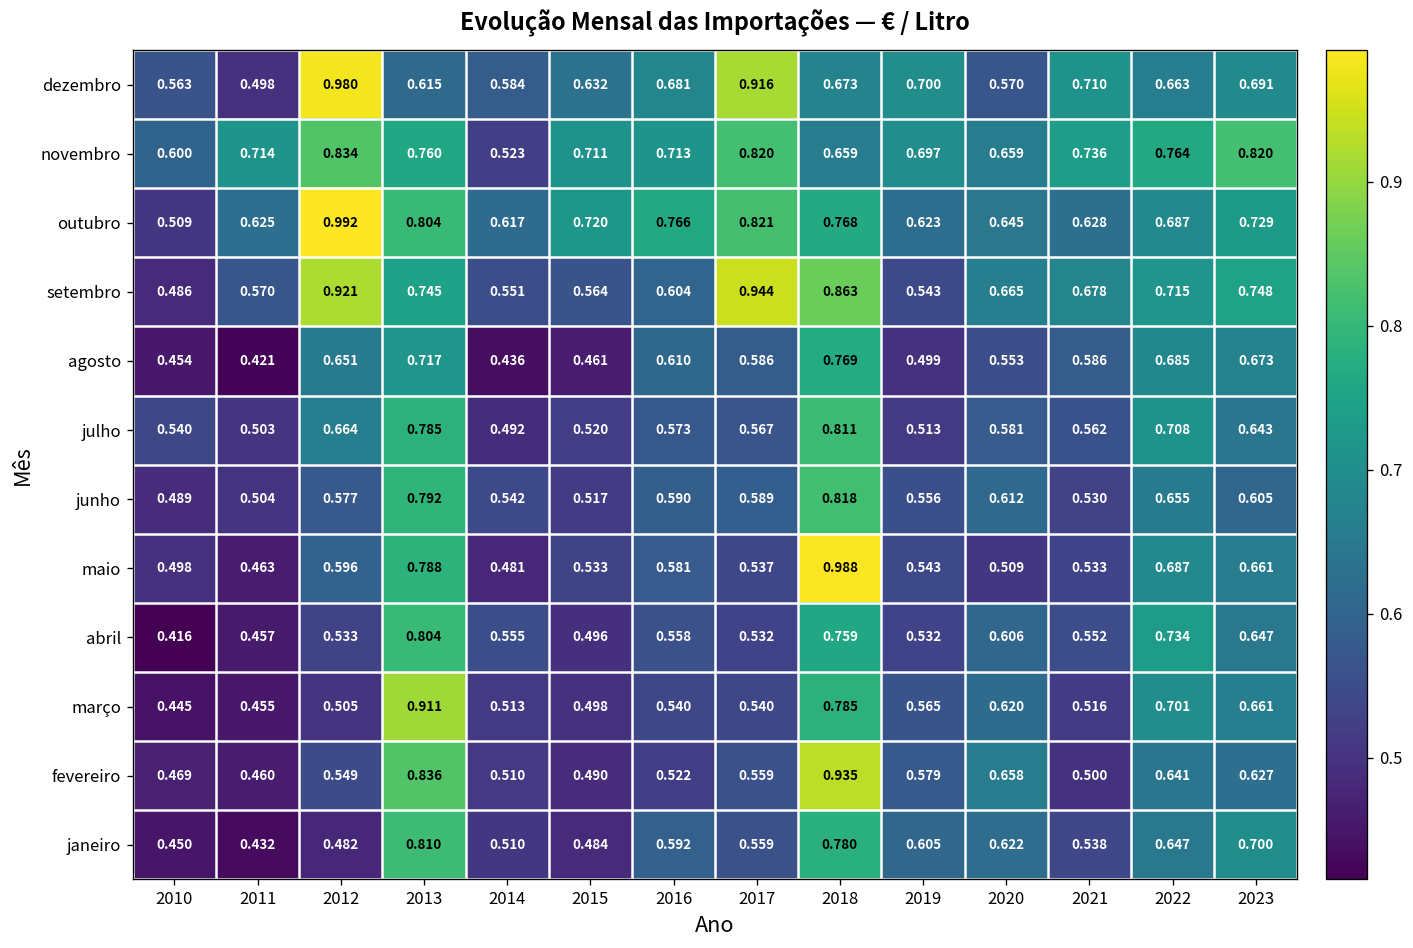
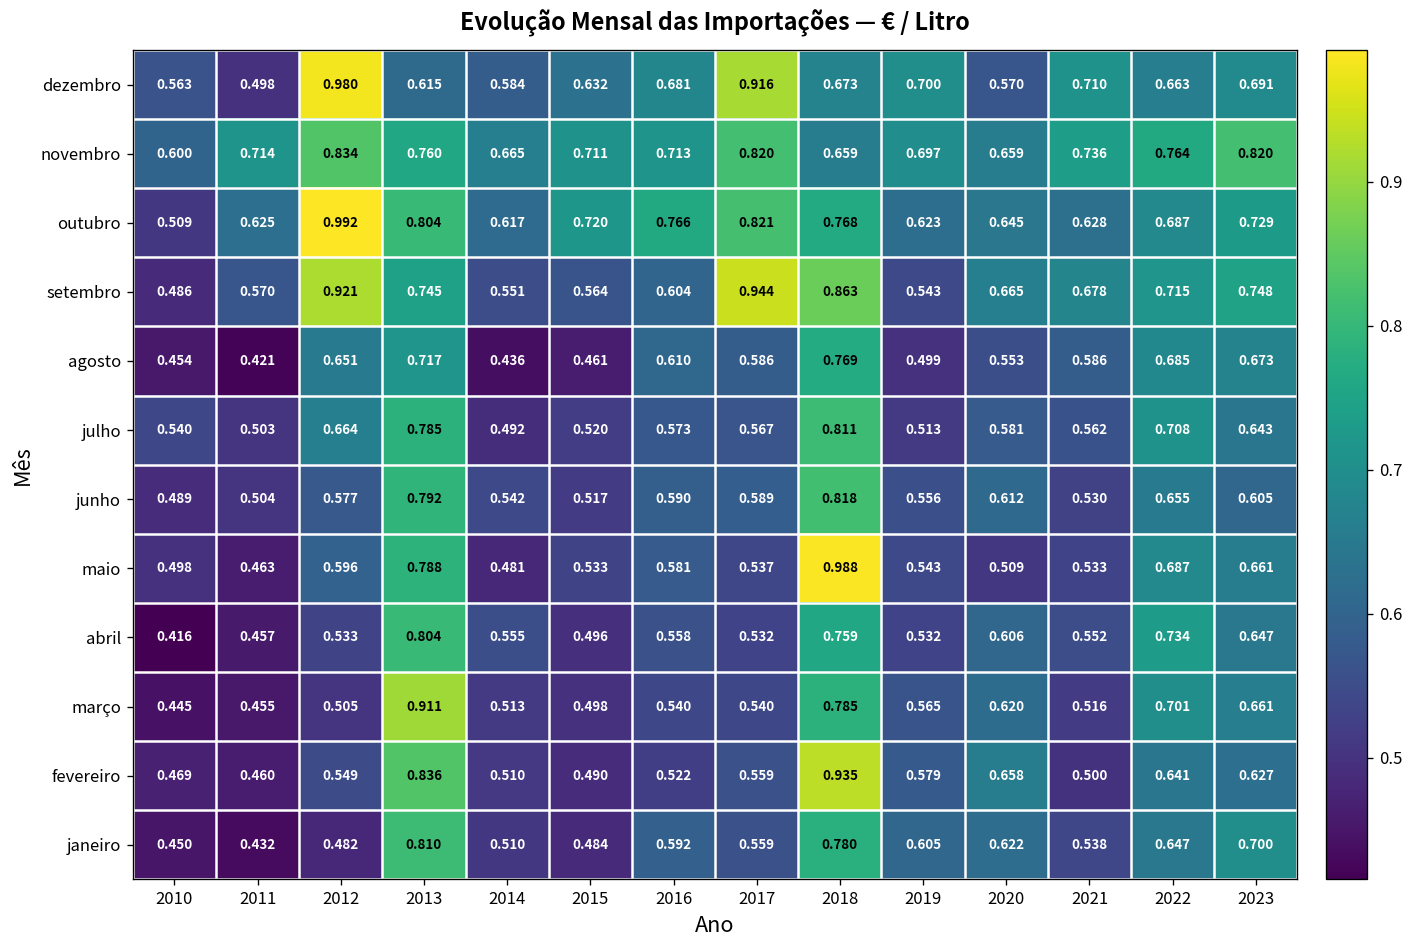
novembro, 2014: 0.523 -> 0.665
